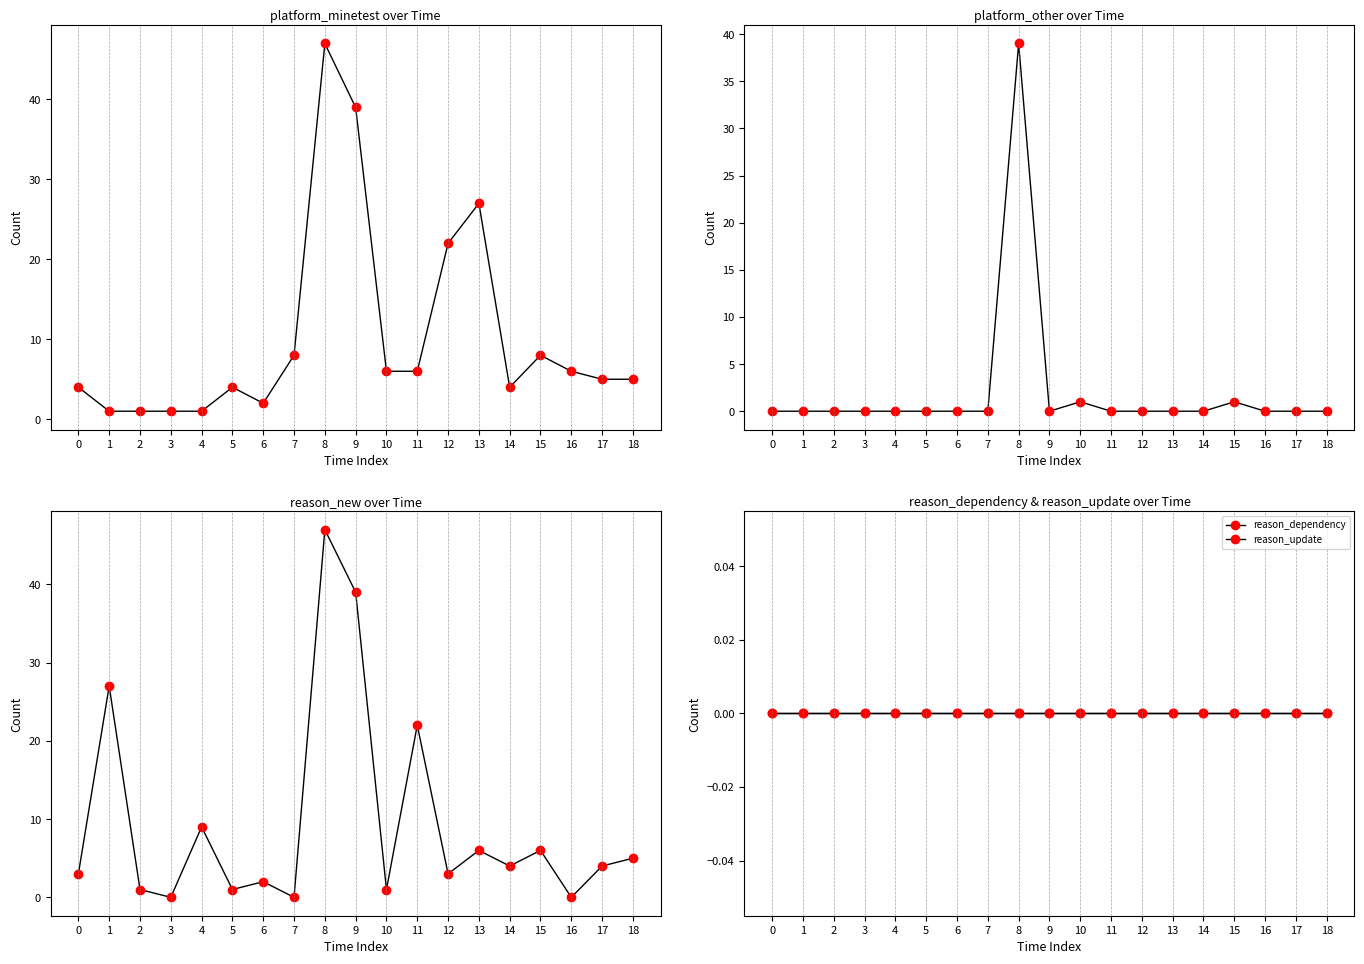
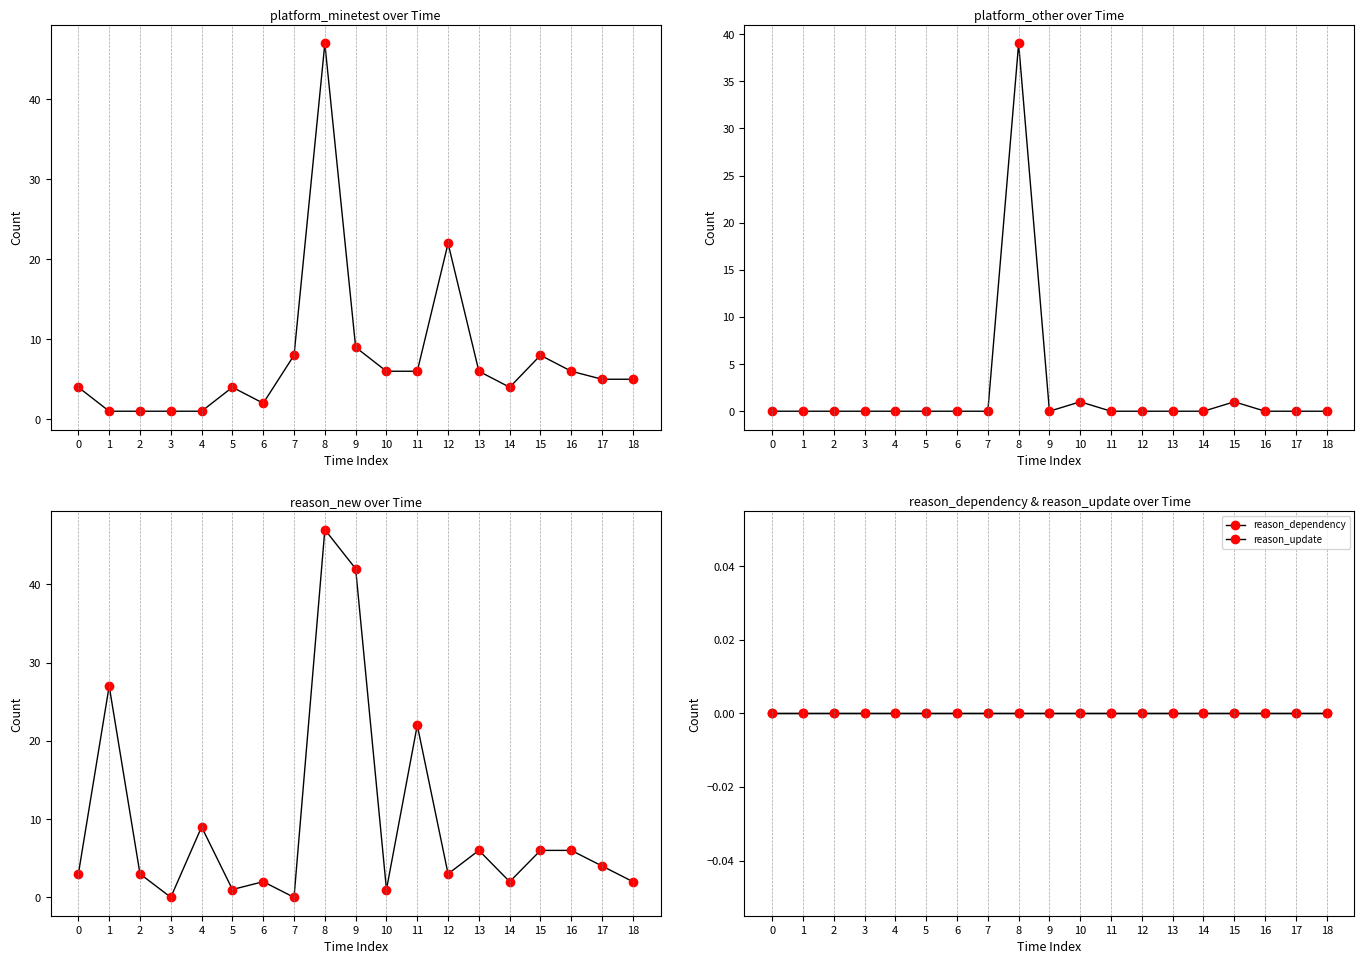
platform_minetest over Time, 9: 39 -> 9
platform_minetest over Time, 13: 27 -> 6
reason_new over Time, 2: 1 -> 3
reason_new over Time, 9: 39 -> 42
reason_new over Time, 14: 4 -> 2
reason_new over Time, 16: 0 -> 6
reason_new over Time, 18: 5 -> 2
